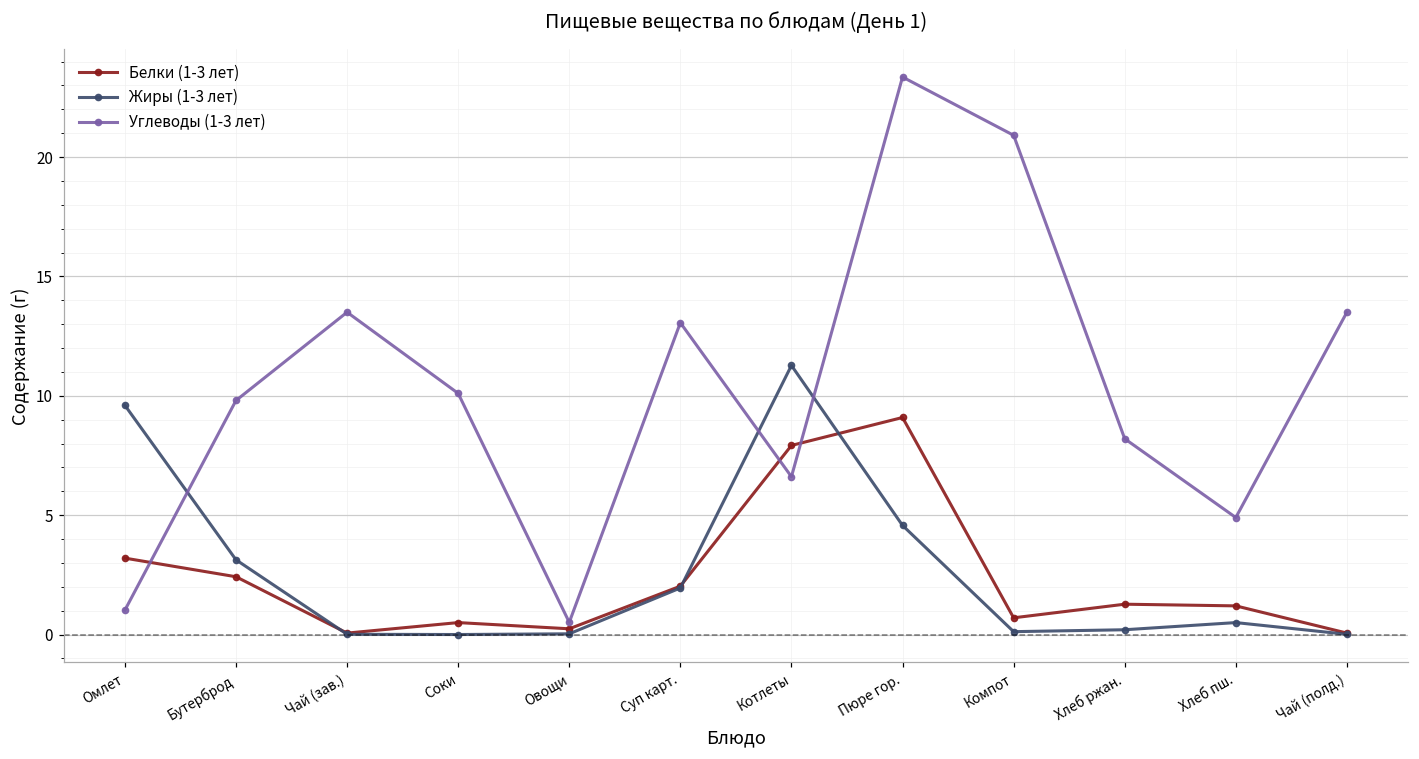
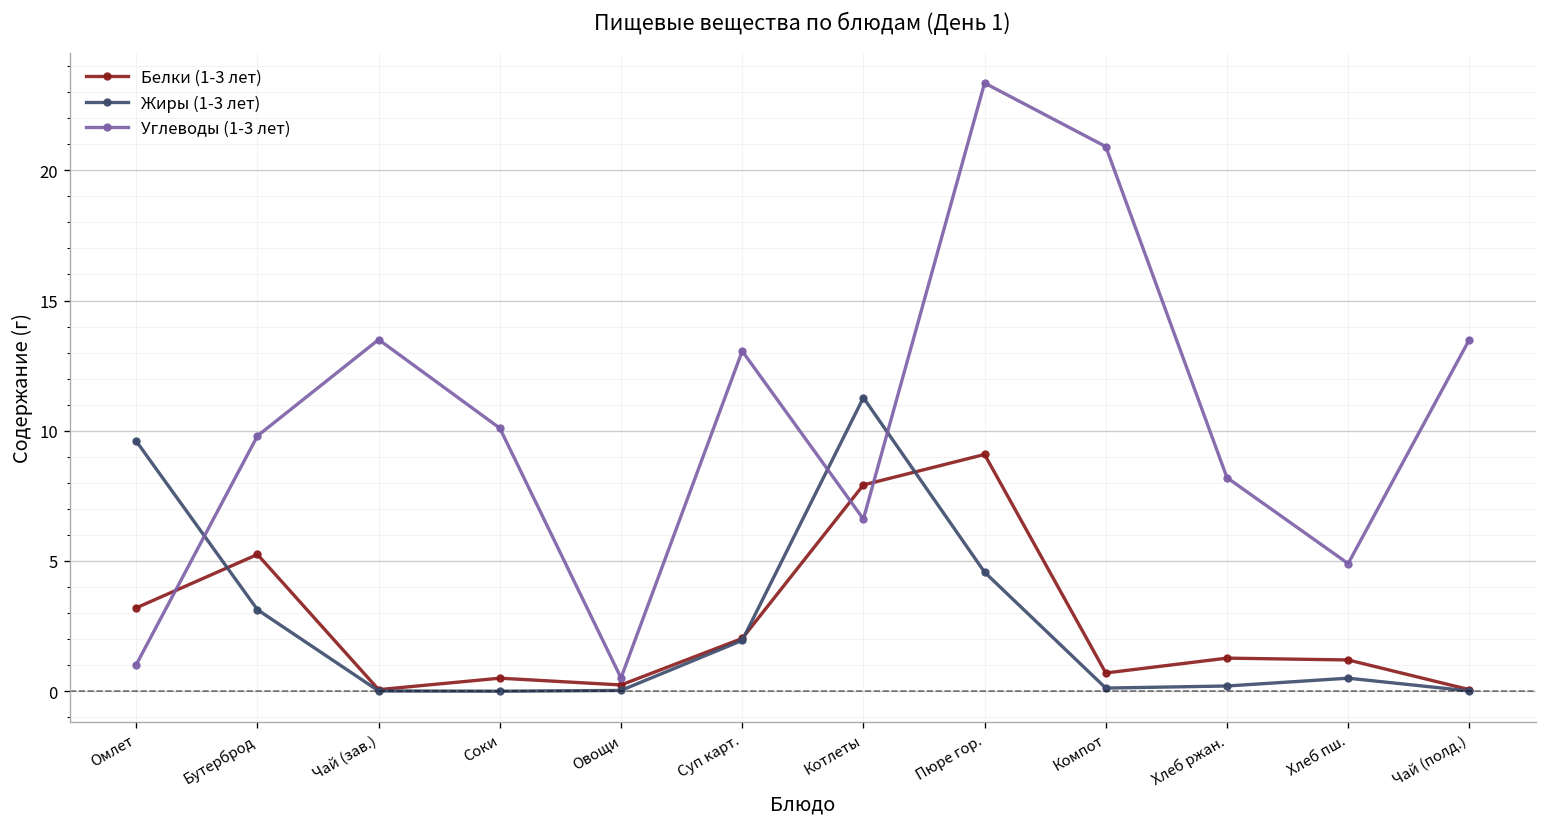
Белки (1-3 лет), Бутерброд: 2.4 -> 5.3
